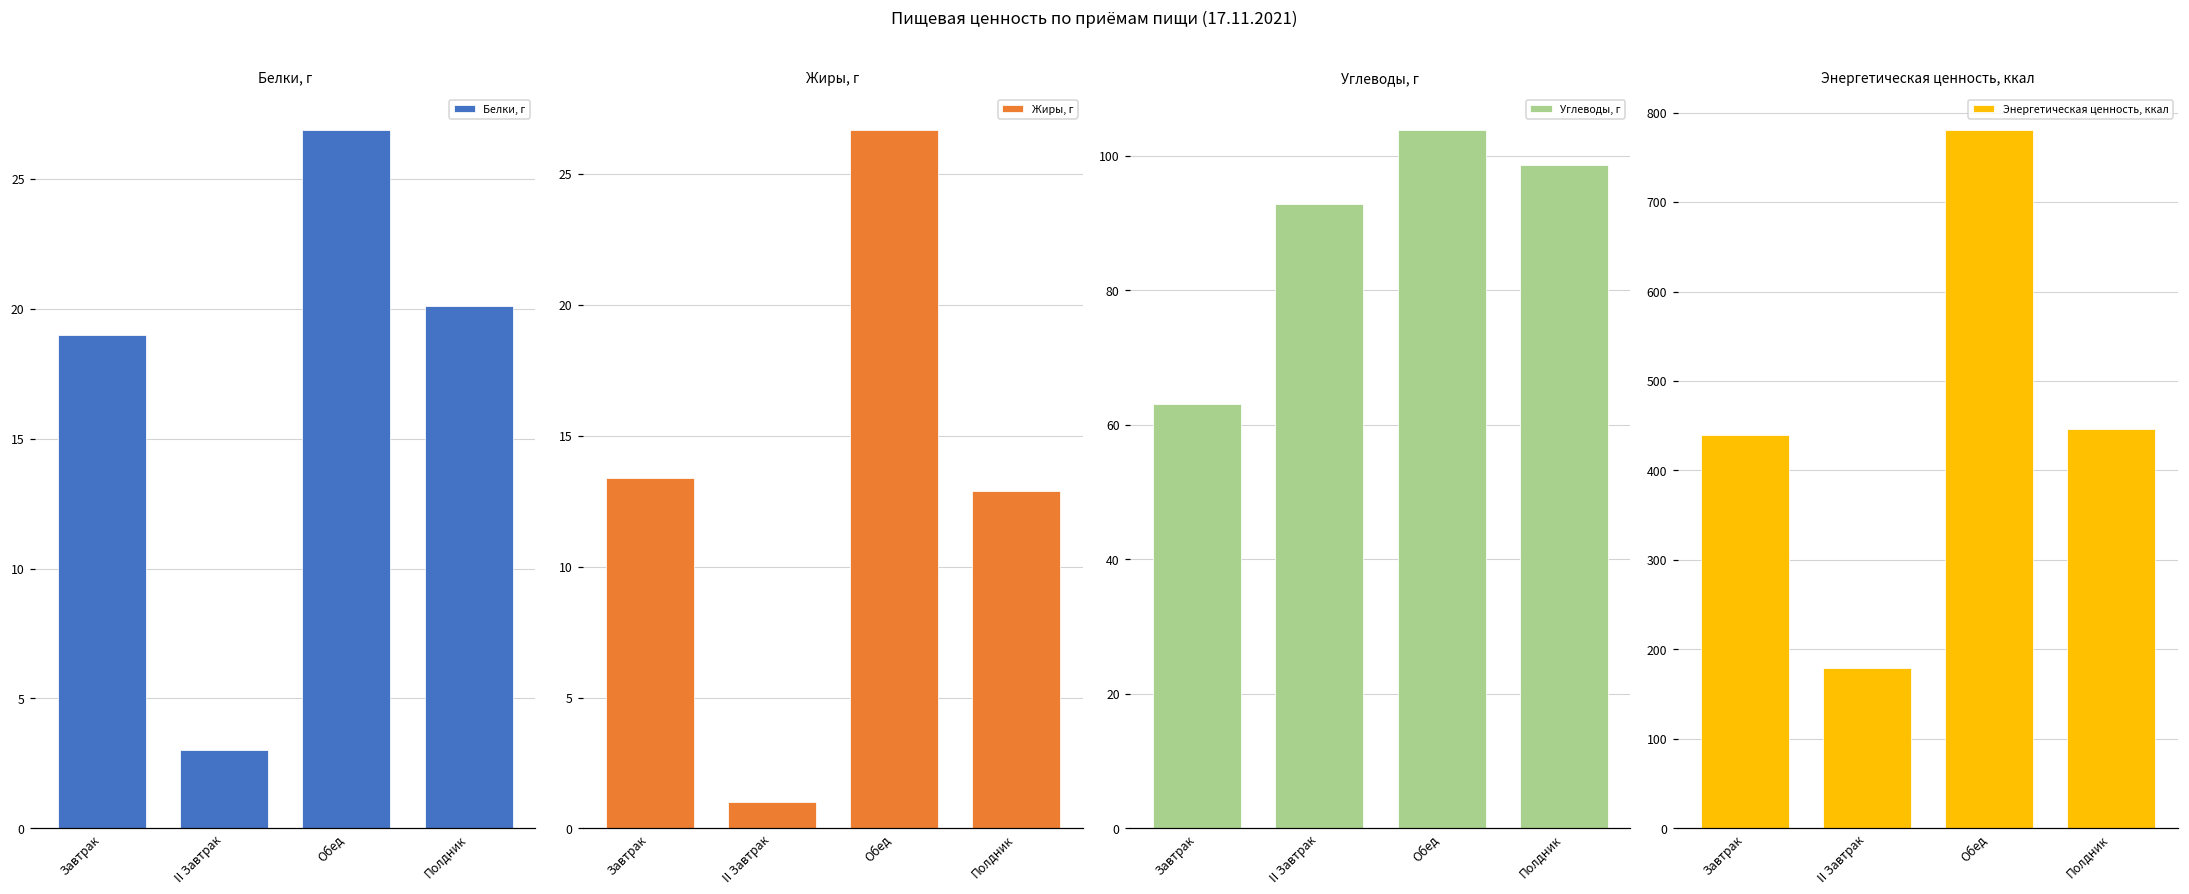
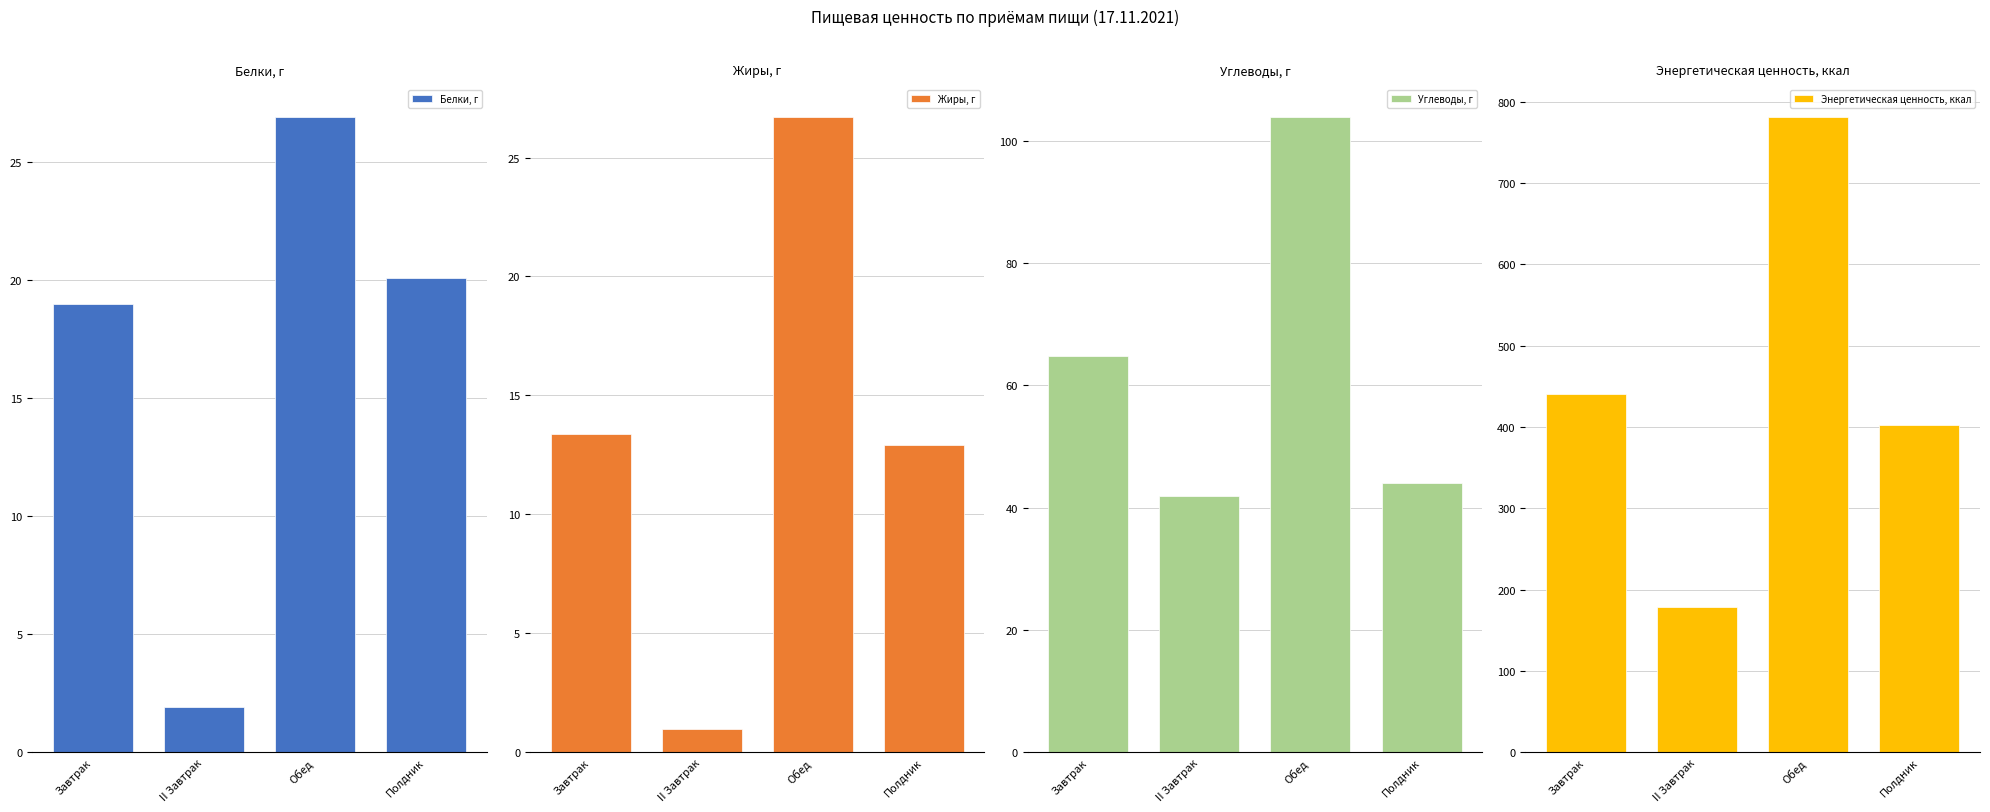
Белки, г, II Завтрак: 3.0 -> 1.9
Углеводы, г, Завтрак: 63 -> 65
Углеводы, г, II Завтрак: 93 -> 42
Углеводы, г, Полдник: 99 -> 44
Энергетическая ценность, ккал, Полдник: 450 -> 400
